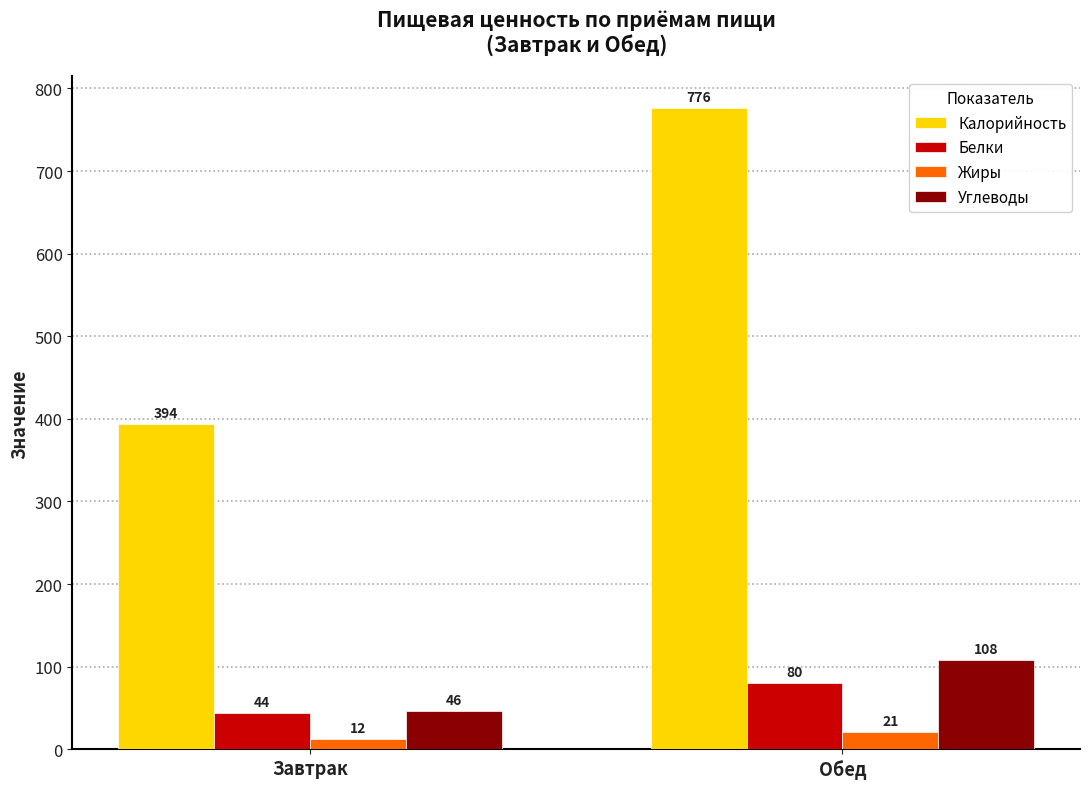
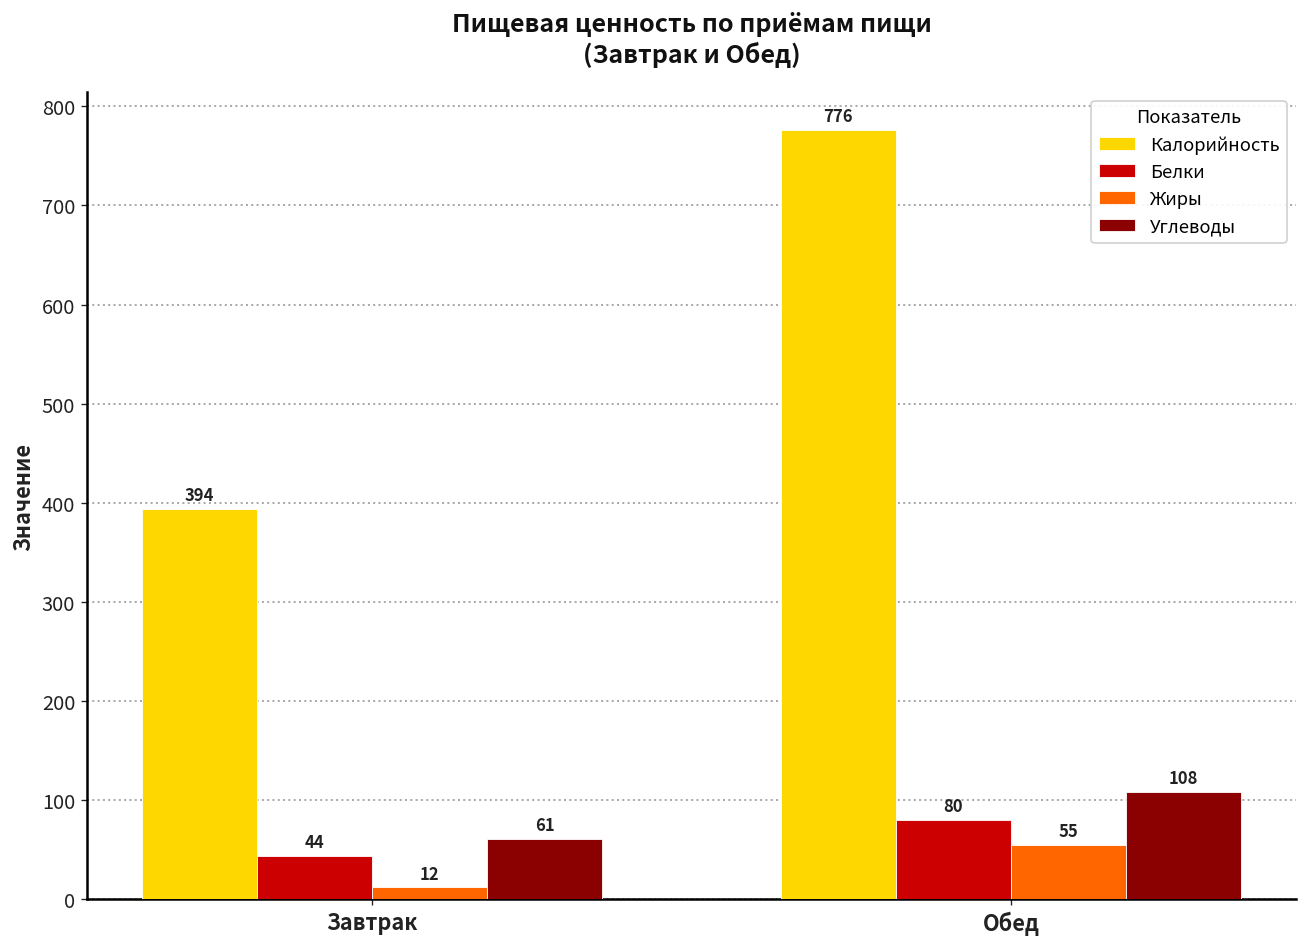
Углеводы, Завтрак: 46 -> 61
Жиры, Обед: 21 -> 55
